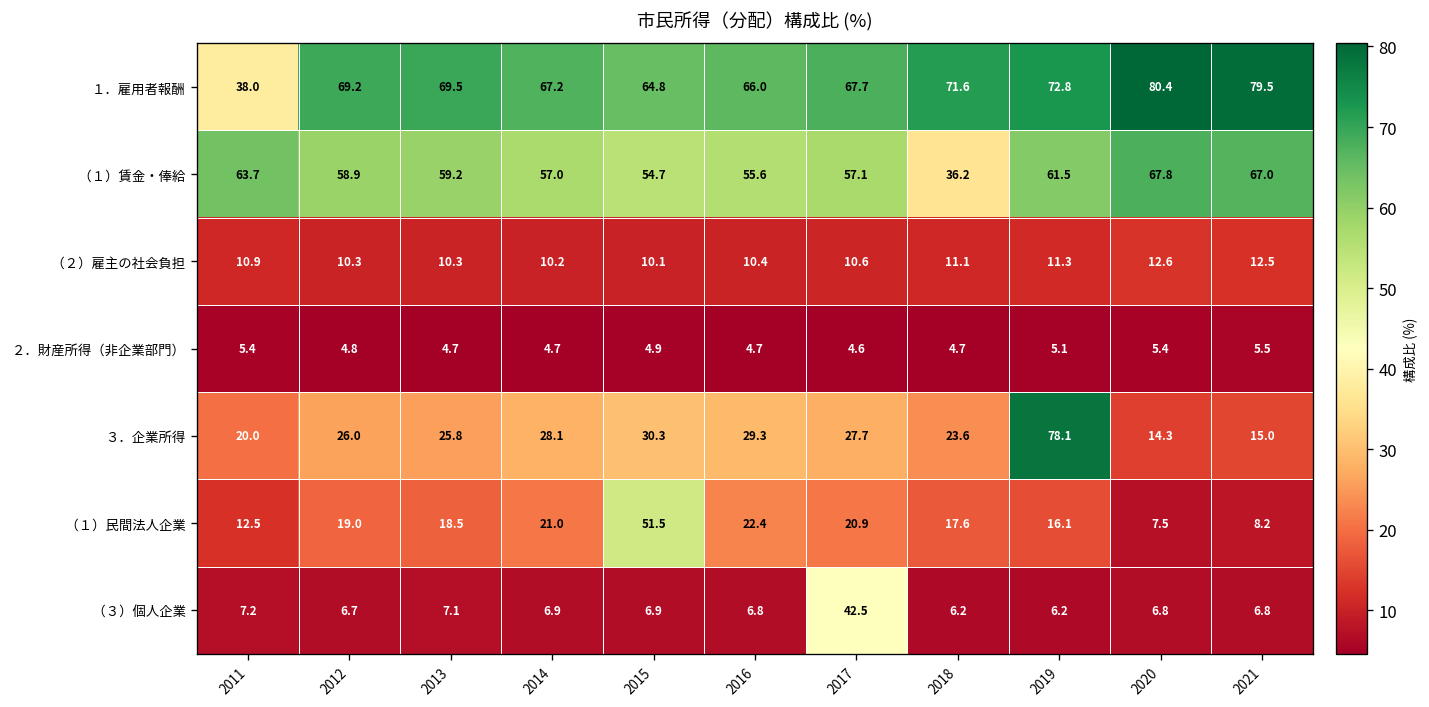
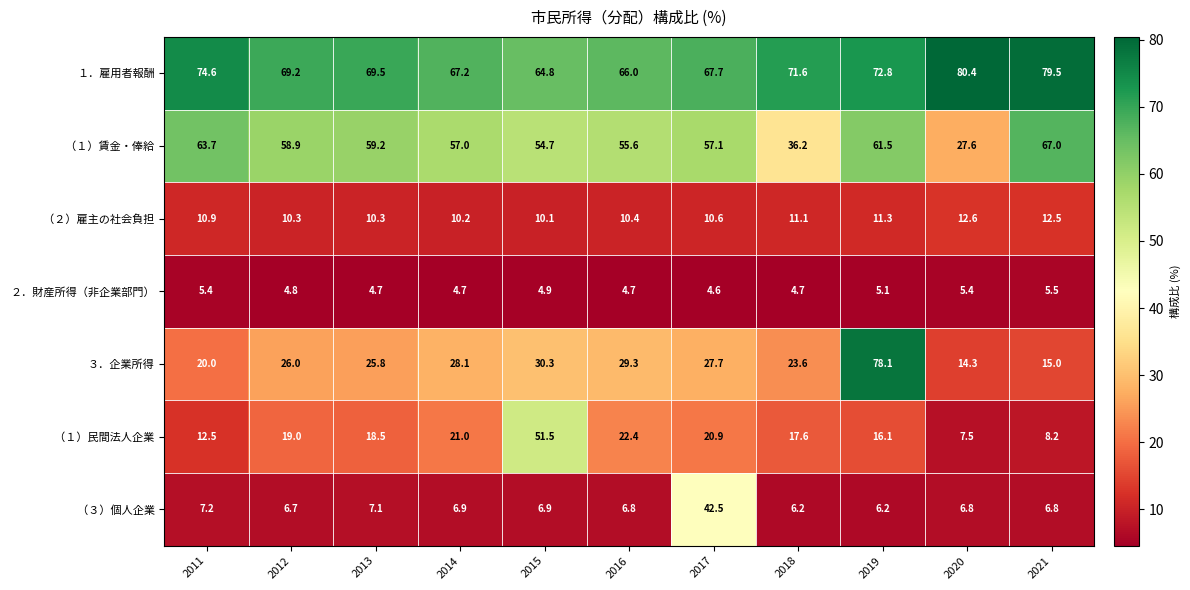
１．雇用者報酬, 2011: 38.0 -> 74.6
（１）賃金・俸給, 2020: 67.8 -> 27.6
